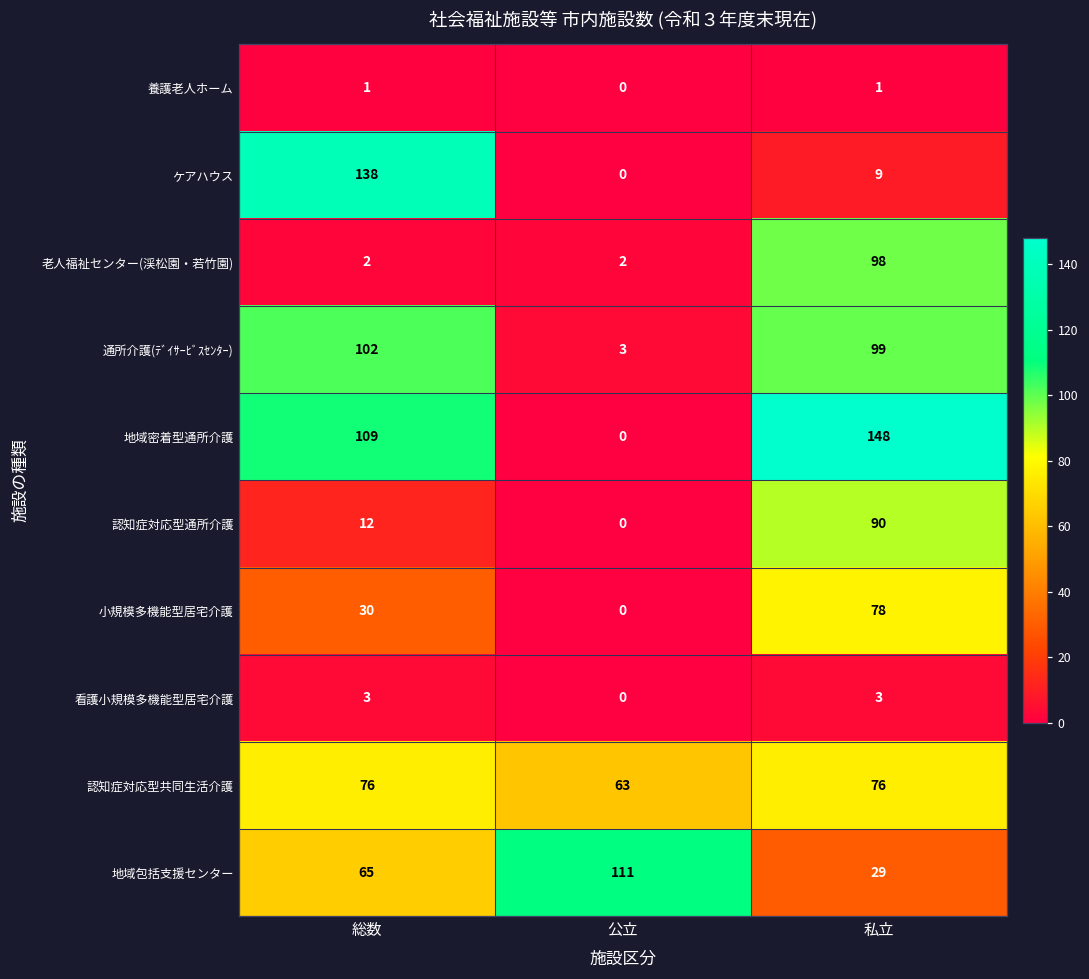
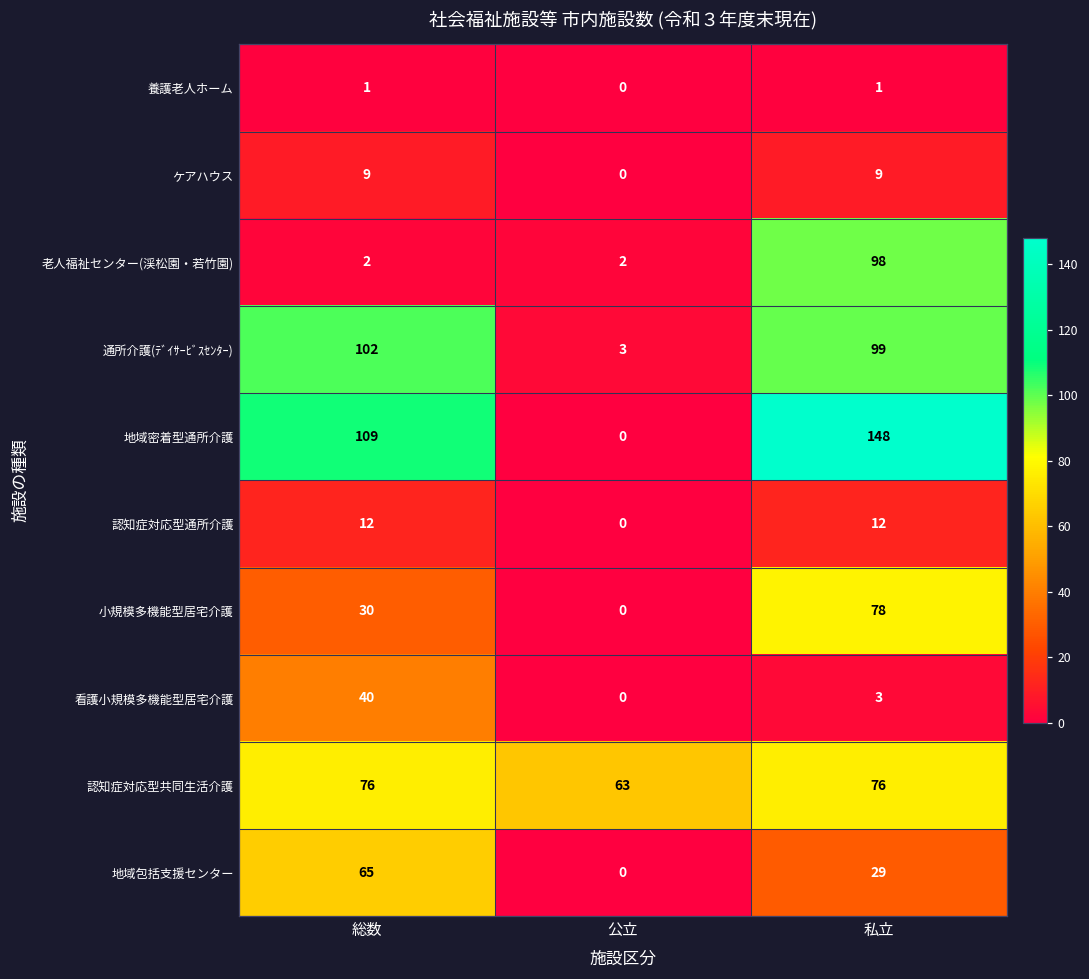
ケアハウス, 総数: 138 -> 9
認知症対応型通所介護, 私立: 90 -> 12
看護小規模多機能型居宅介護, 総数: 3 -> 40
地域包括支援センター, 公立: 111 -> 0
